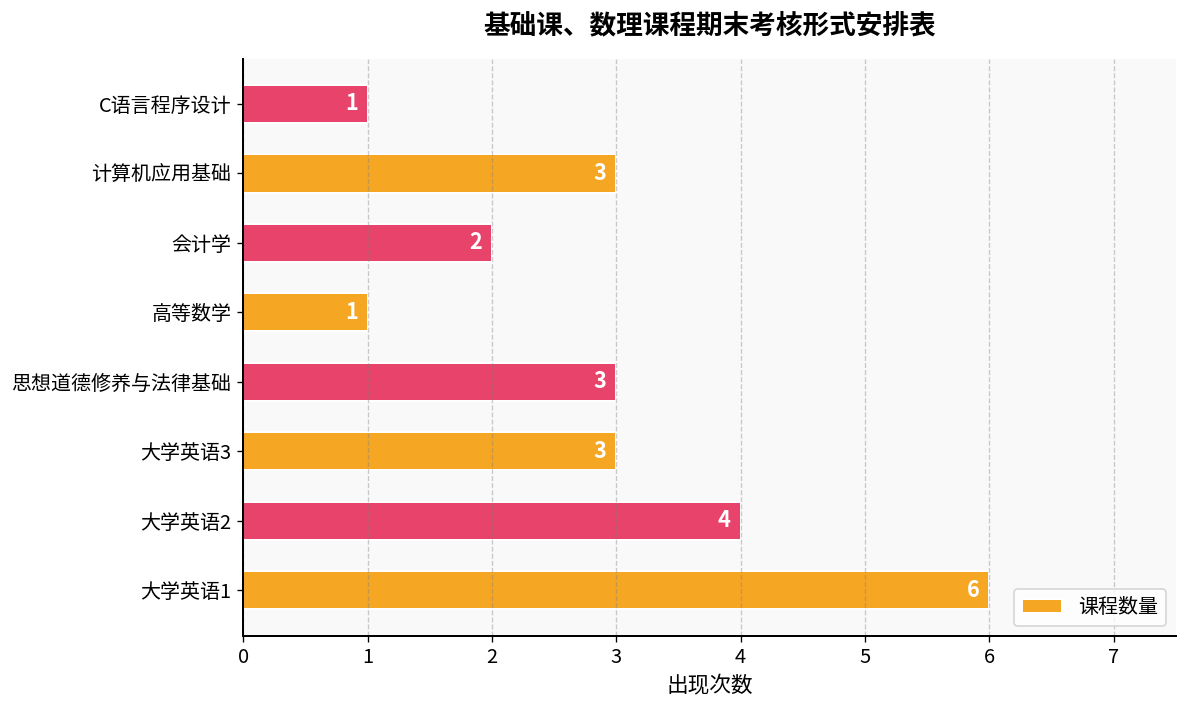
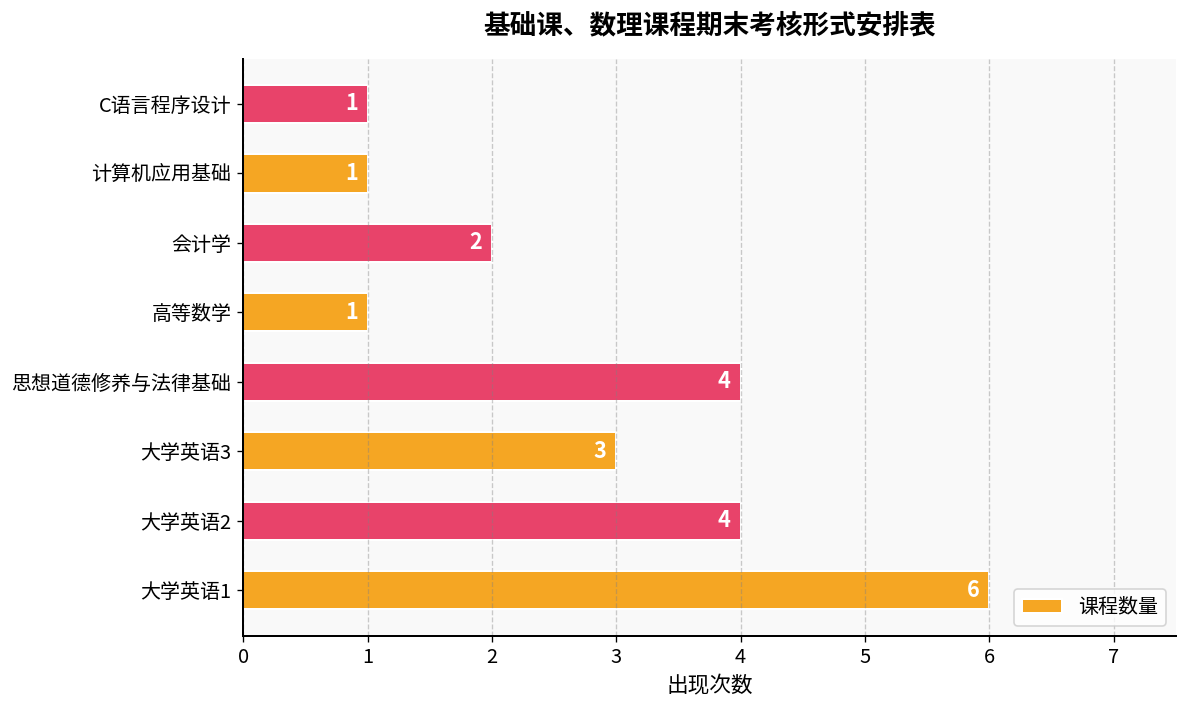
计算机应用基础: 3 -> 1
思想道德修养与法律基础: 3 -> 4
